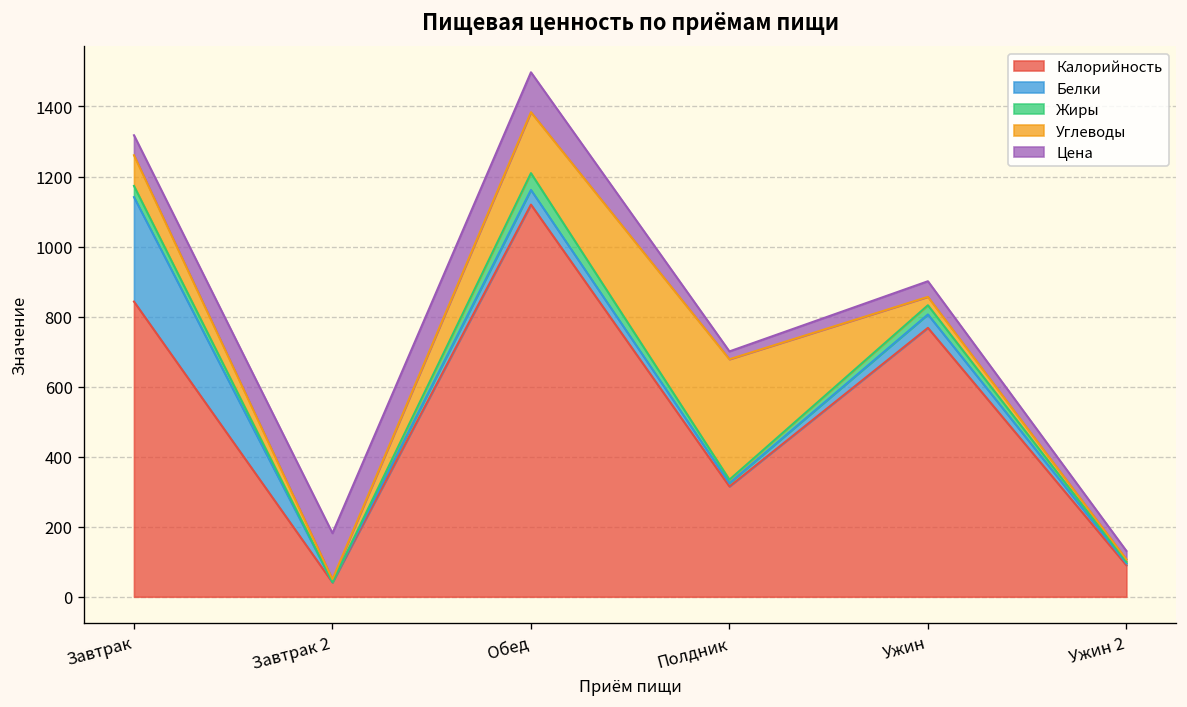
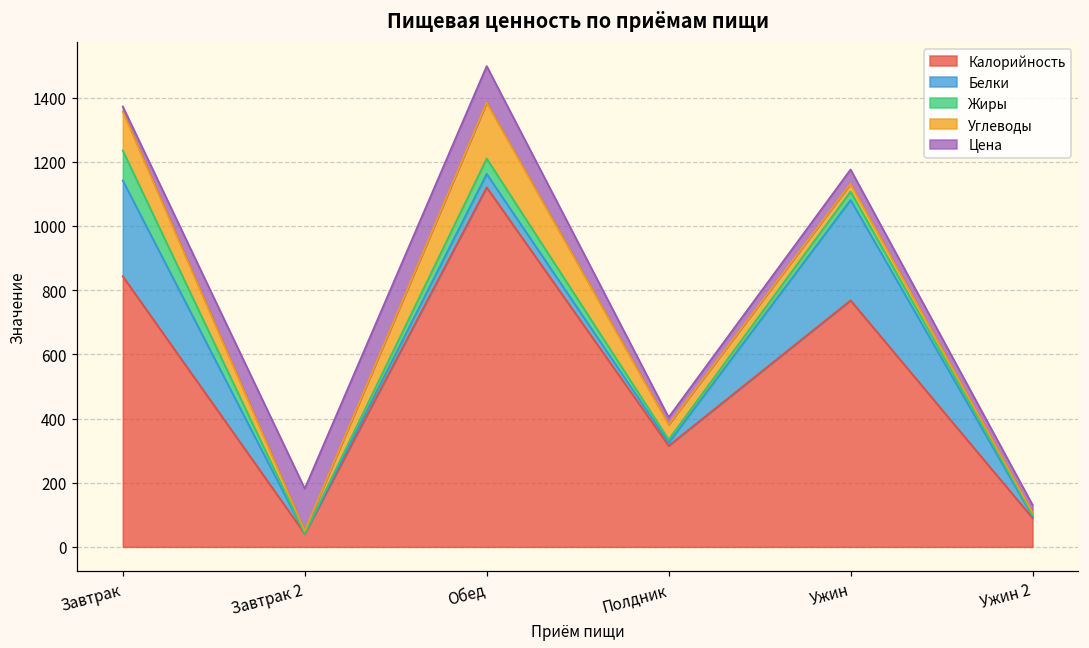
Жиры, Завтрак: 30 -> 90
Углеводы, Завтрак: 90 -> 120
Цена, Завтрак: 60 -> 20
Углеводы, Полдник: 340 -> 50
Белки, Ужин: 40 -> 310
